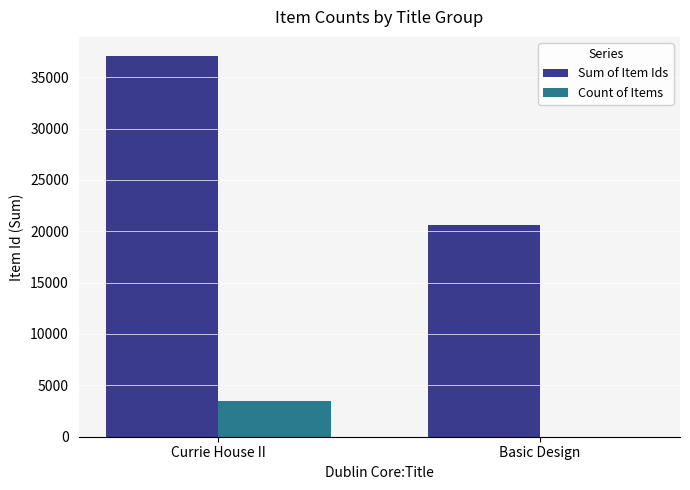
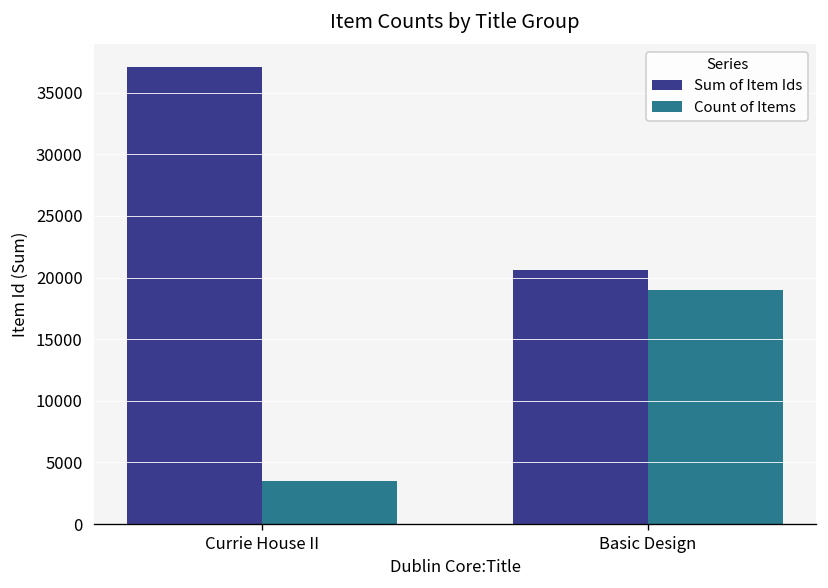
Count of Items, Basic Design: 0 -> 19000
